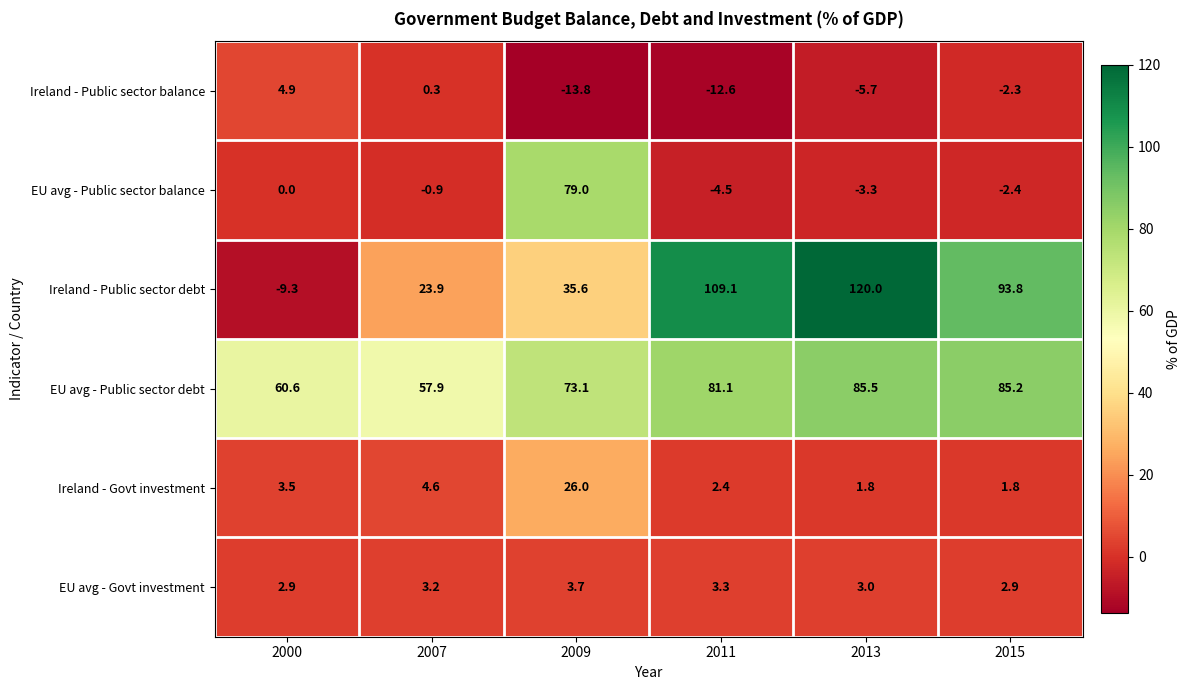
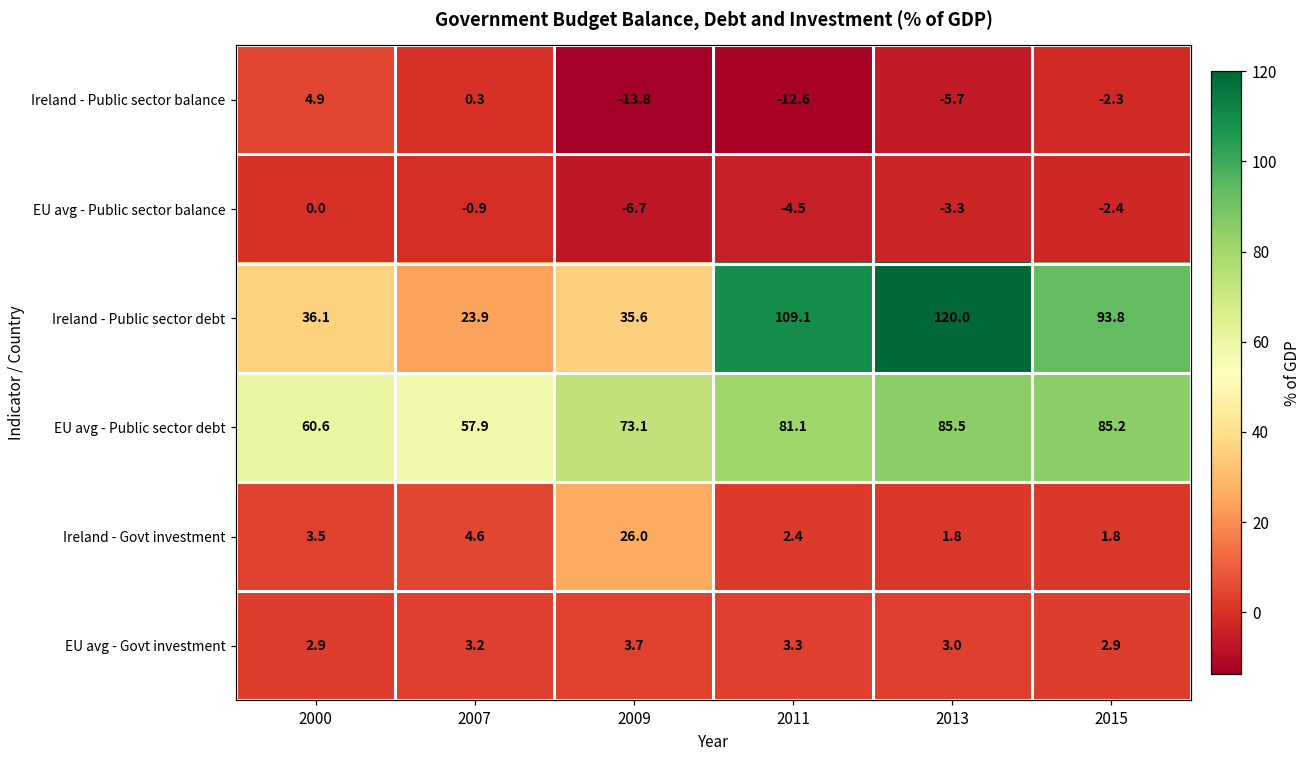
EU avg - Public sector balance, 2009: 79.0 -> -6.7
Ireland - Public sector debt, 2000: -9.3 -> 36.1
